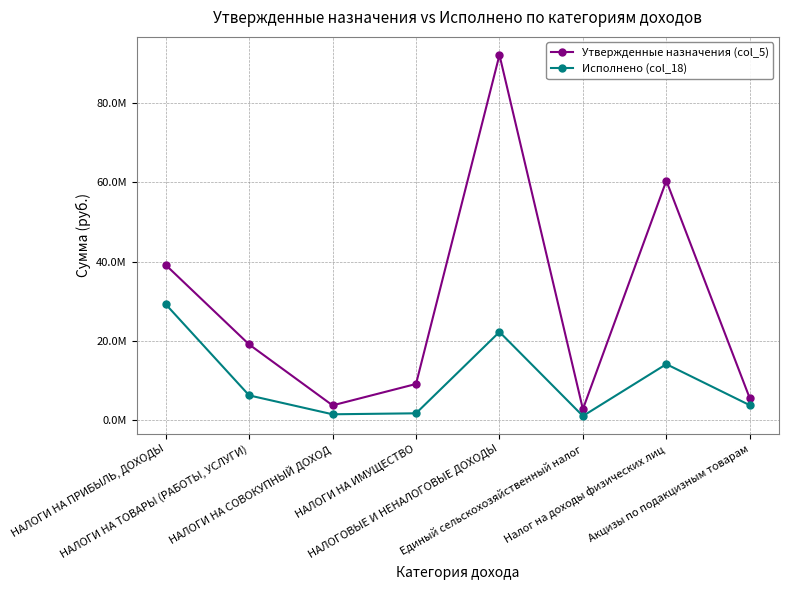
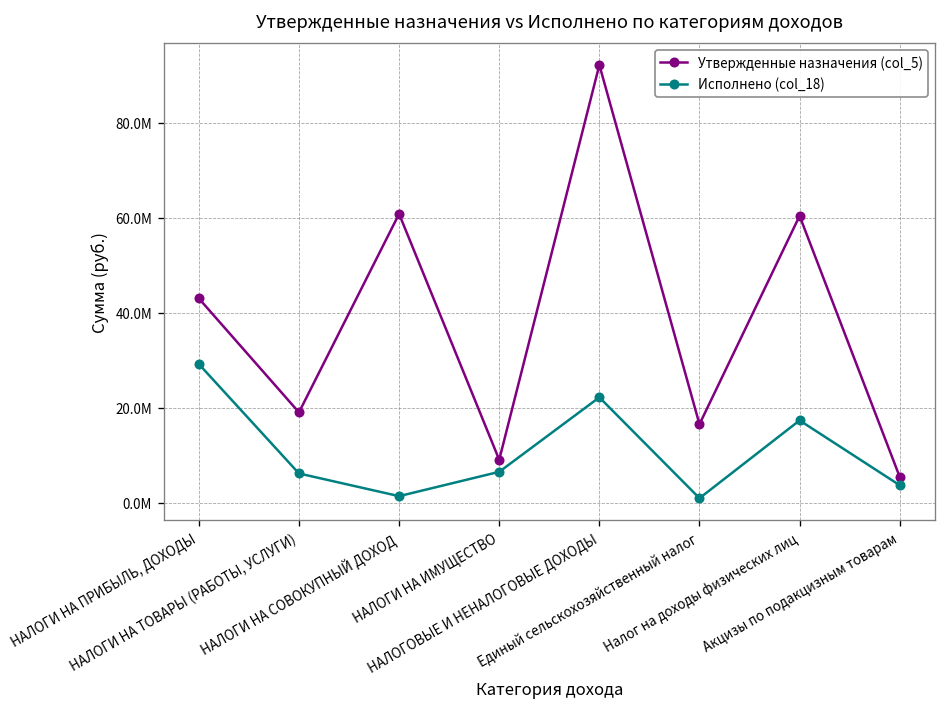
Утвержденные назначения (col_5), НАЛОГИ НА ПРИБЫЛЬ, ДОХОДЫ: 39000000 -> 43000000
Утвержденные назначения (col_5), НАЛОГИ НА СОВОКУПНЫЙ ДОХОД: 4000000 -> 61000000
Исполнено (col_18), НАЛОГИ НА ИМУЩЕСТВО: 2000000 -> 7000000
Утвержденные назначения (col_5), Единый сельскохозяйственный налог: 3000000 -> 17000000
Исполнено (col_18), Налог на доходы физических лиц: 14000000 -> 17000000
